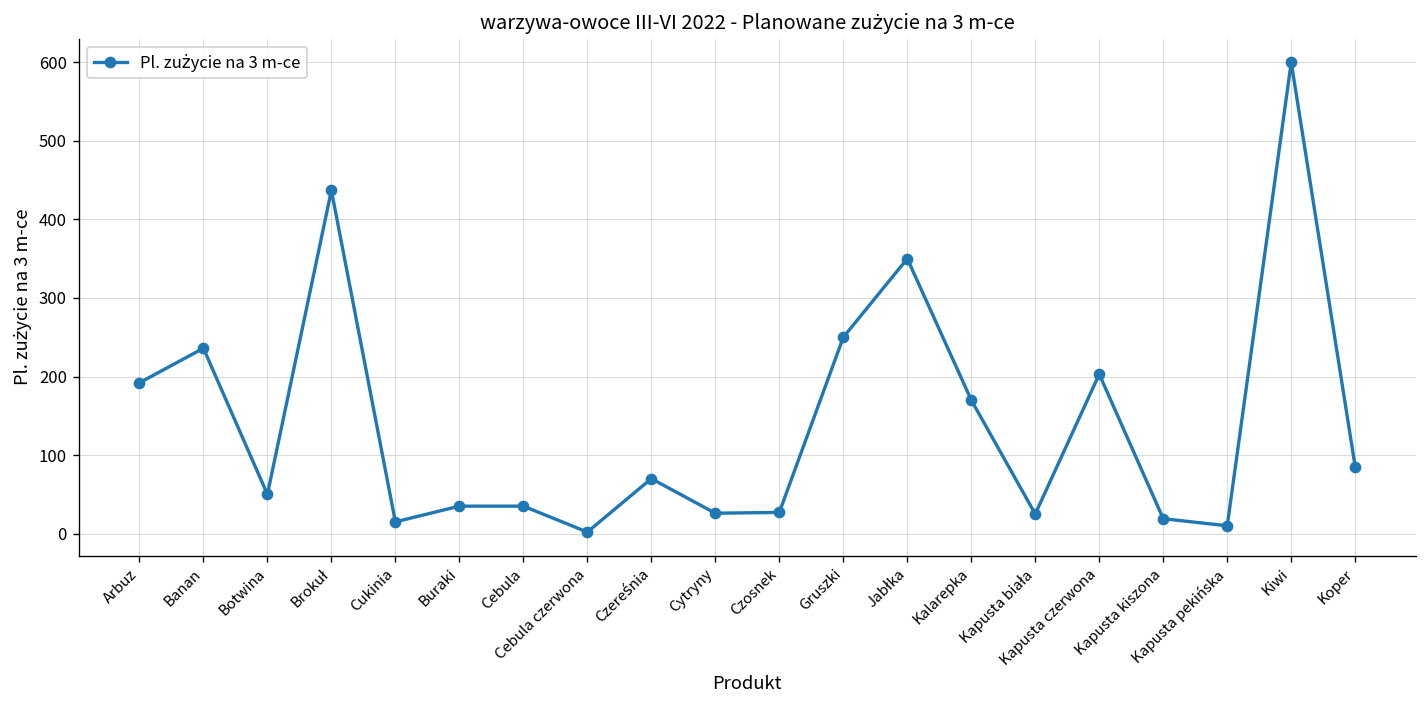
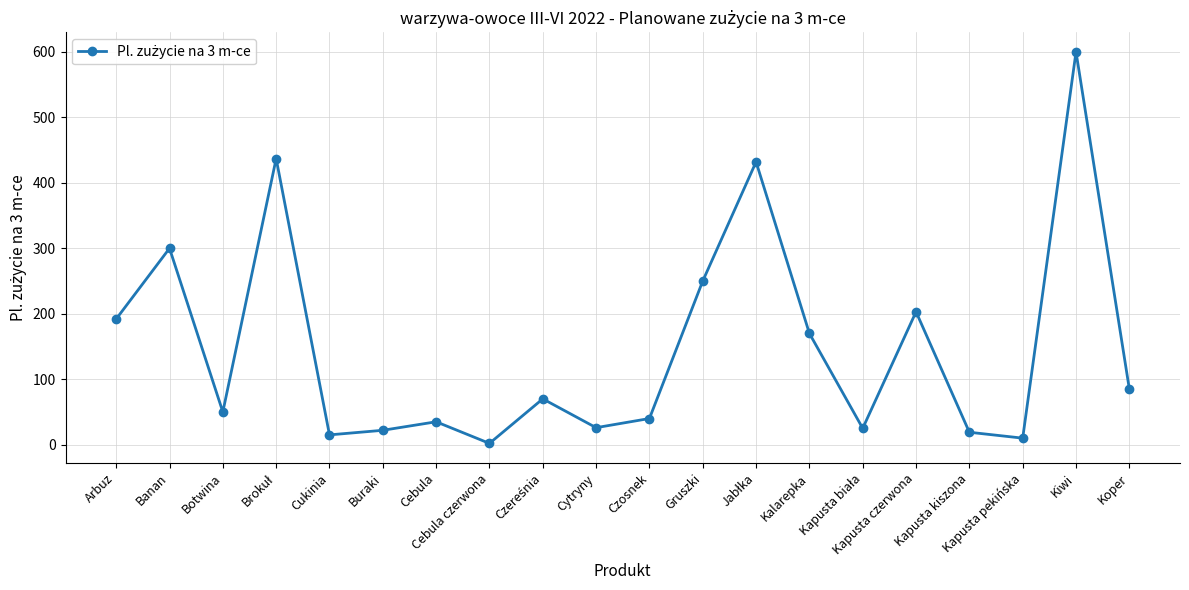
Banan: 240 -> 300
Buraki: 40 -> 20
Czosnek: 30 -> 40
Jabłka: 350 -> 430
